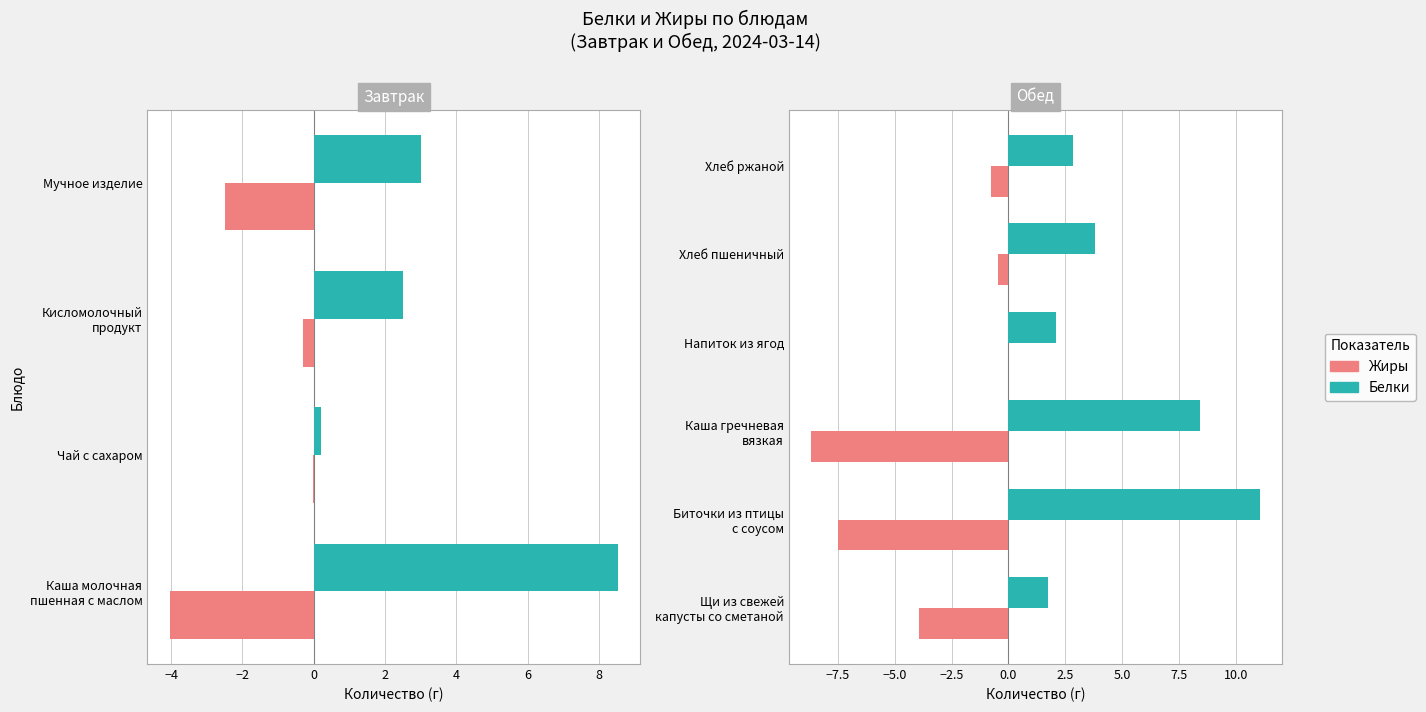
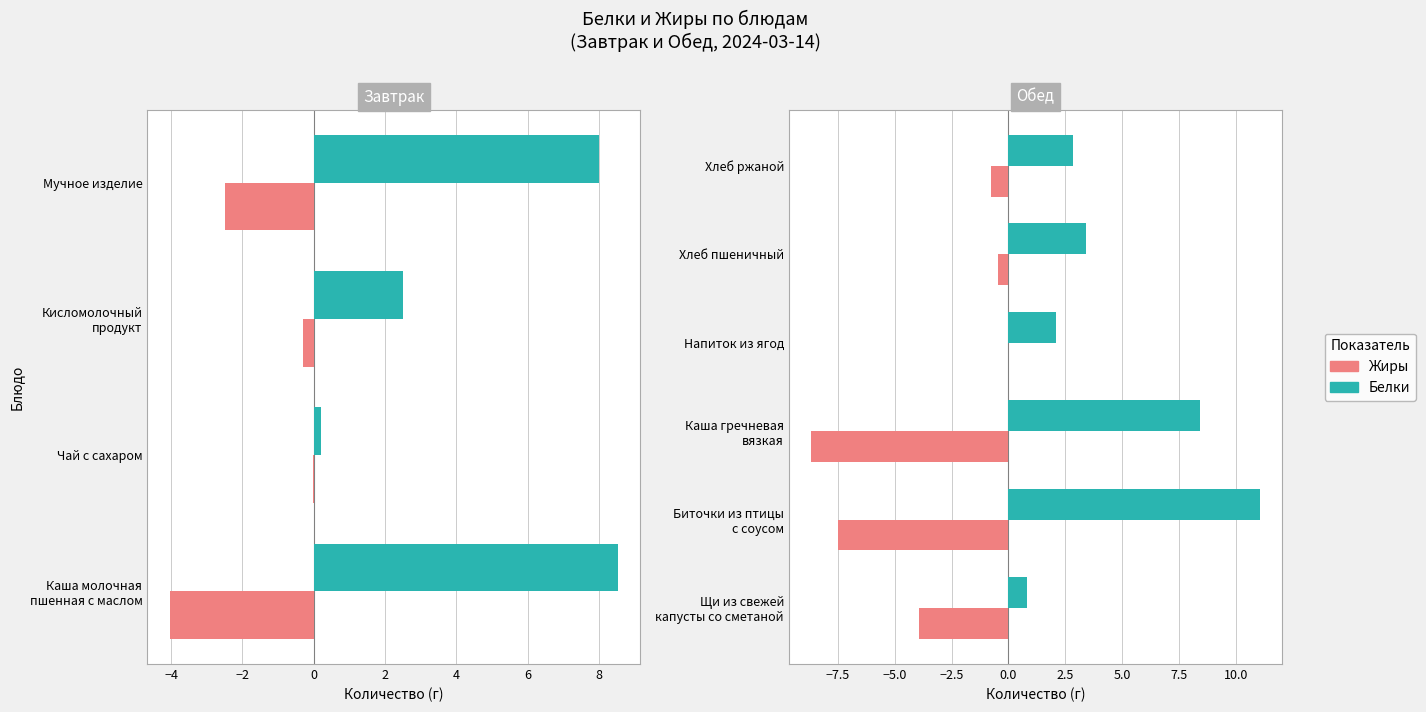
Завтрак, Белки, Мучное изделие: 3 -> 8
Обед, Белки, Хлеб пшеничный: 3.8 -> 3.4
Обед, Белки, Щи из свежей капусты со сметаной: 1.7 -> 0.8
